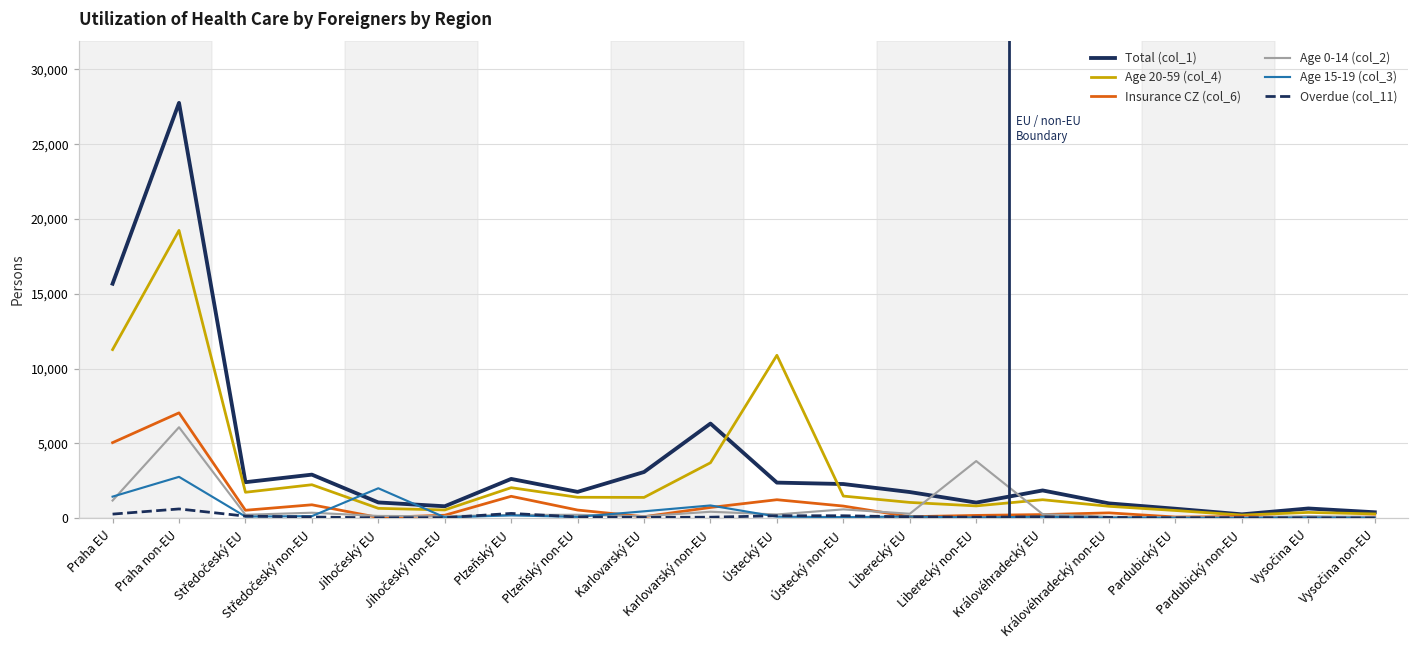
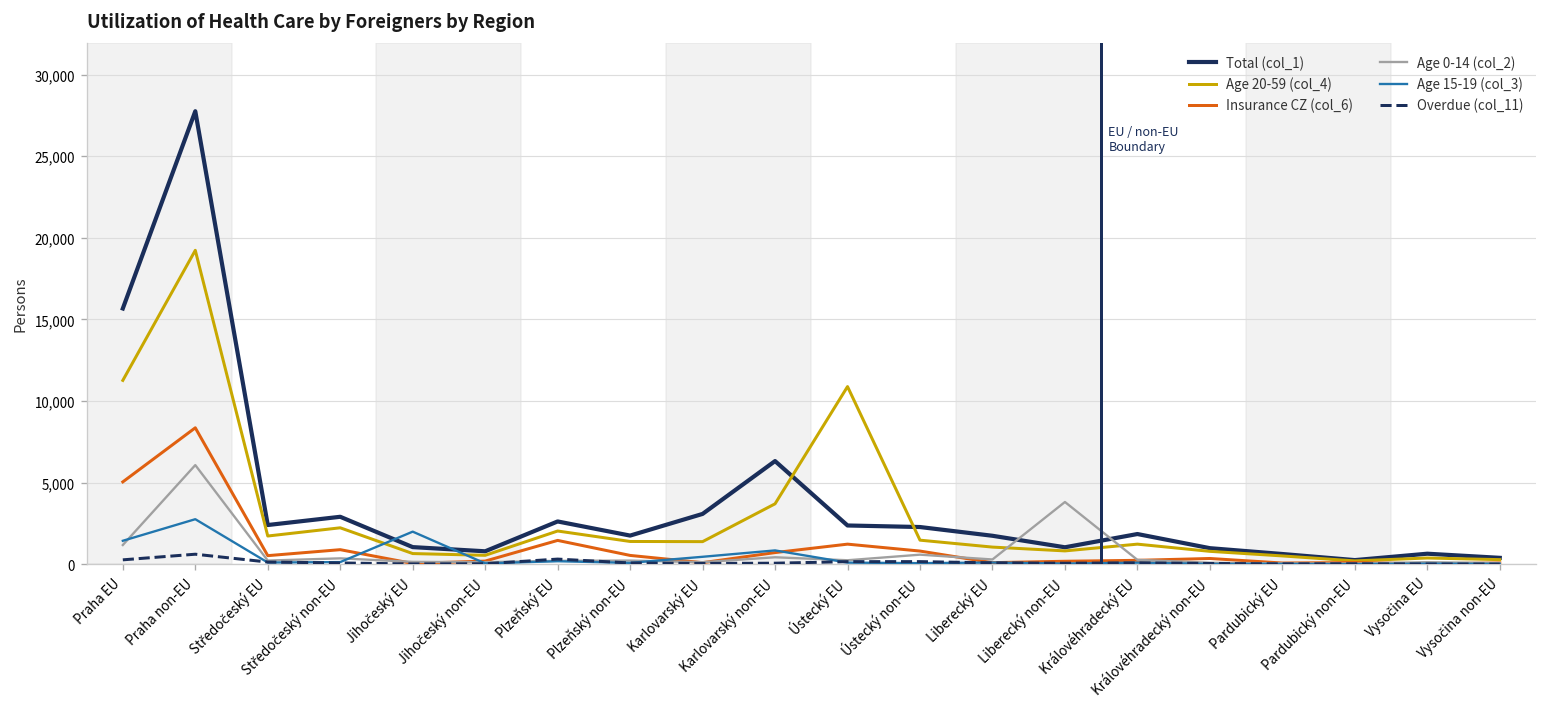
Insurance CZ (col_6), Praha non-EU: 7,000 -> 8,400
